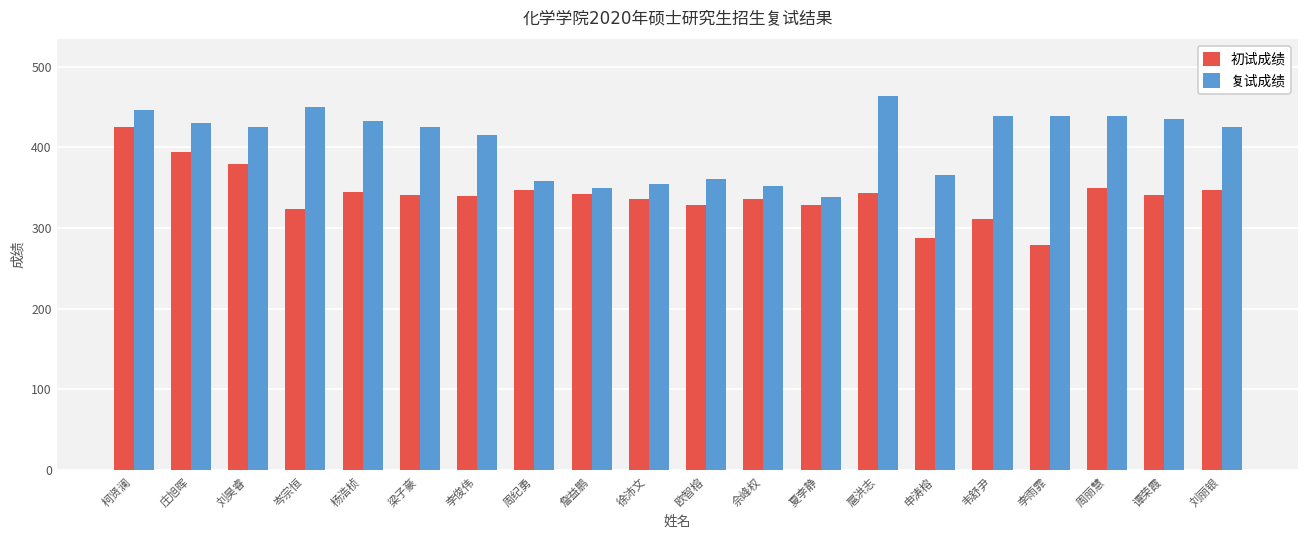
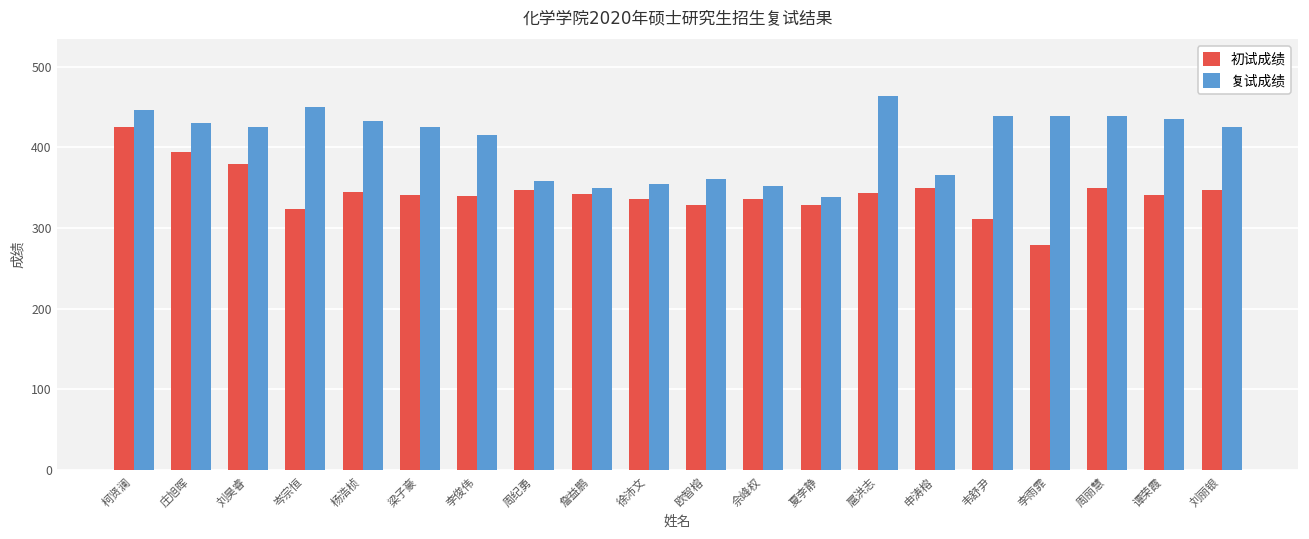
初试成绩, 申涛榕: 290 -> 350
